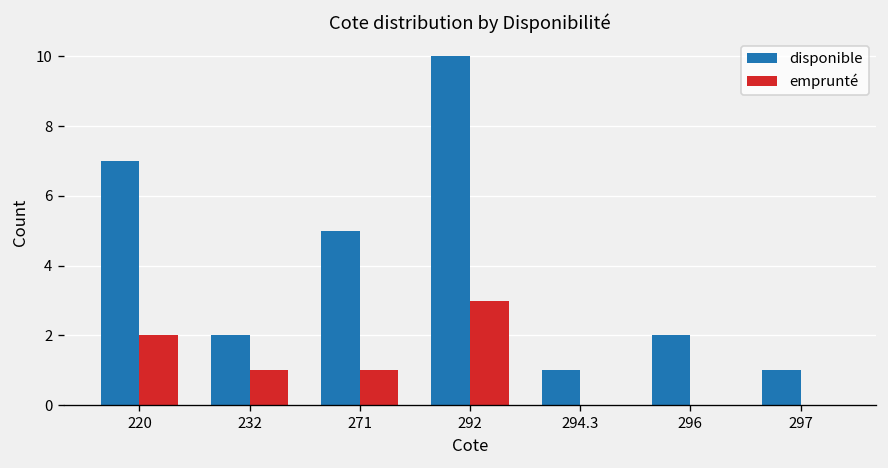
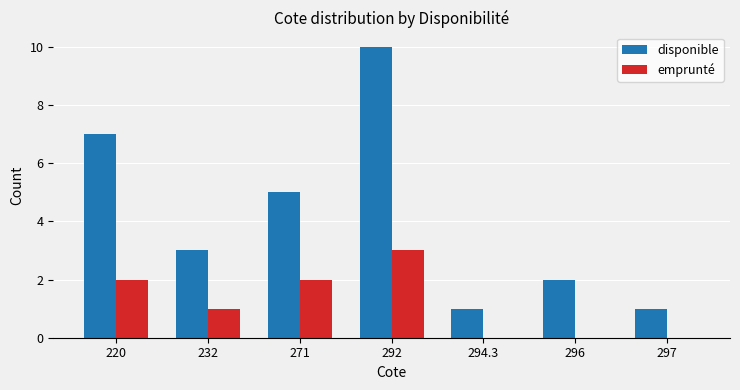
disponible, 232: 2 -> 3
emprunté, 271: 1 -> 2
